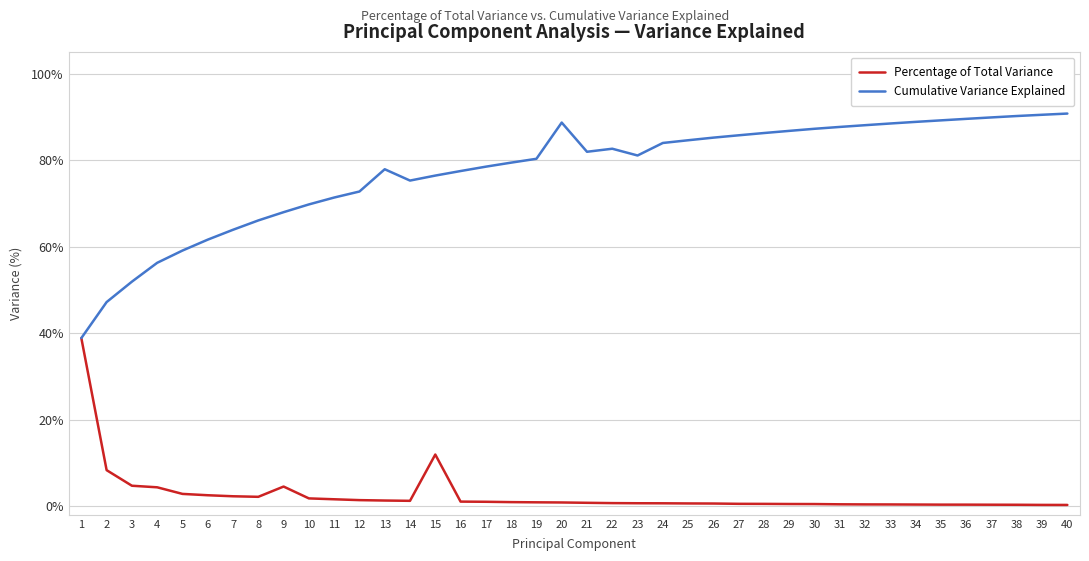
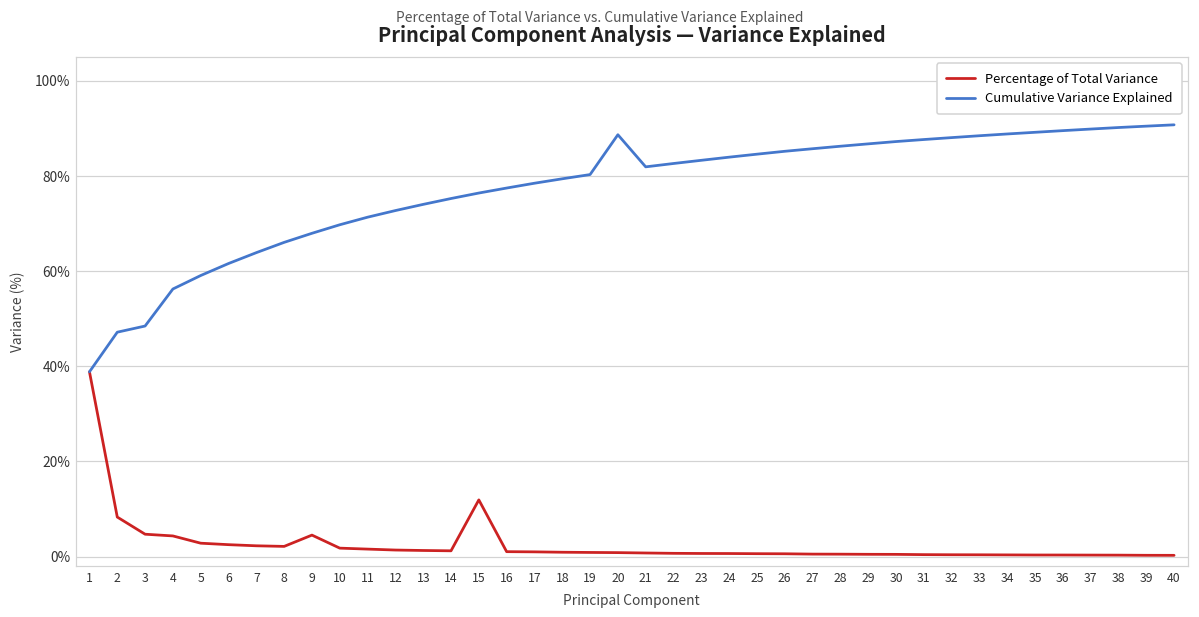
Cumulative Variance Explained, 3: 52% -> 48%
Cumulative Variance Explained, 13: 78% -> 74%
Cumulative Variance Explained, 23: 81% -> 83%
